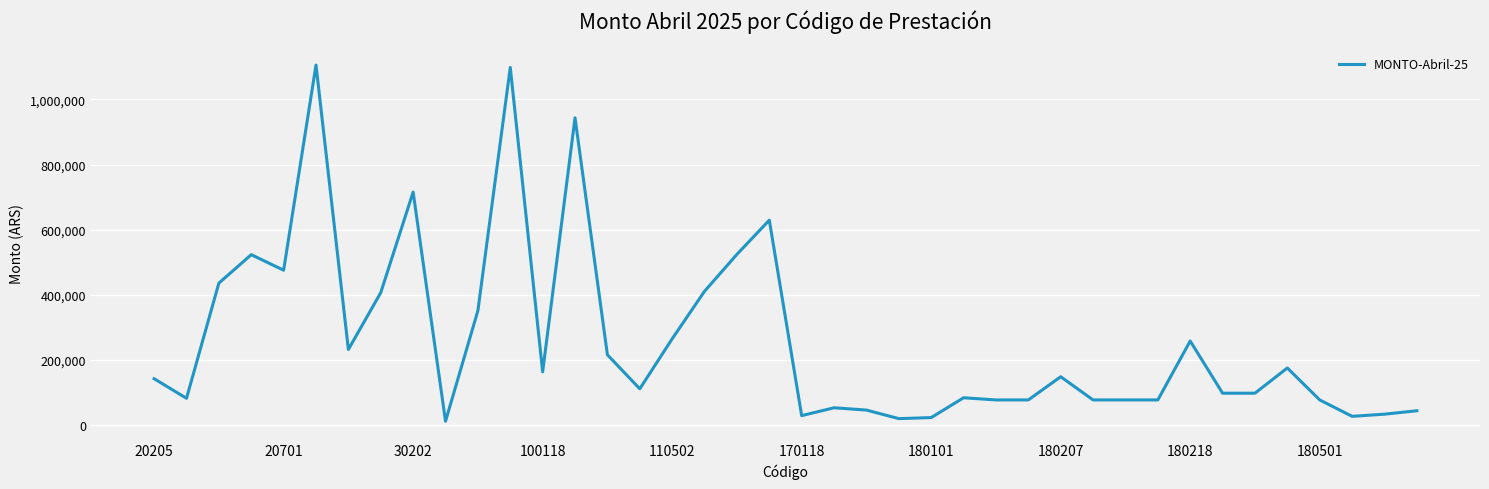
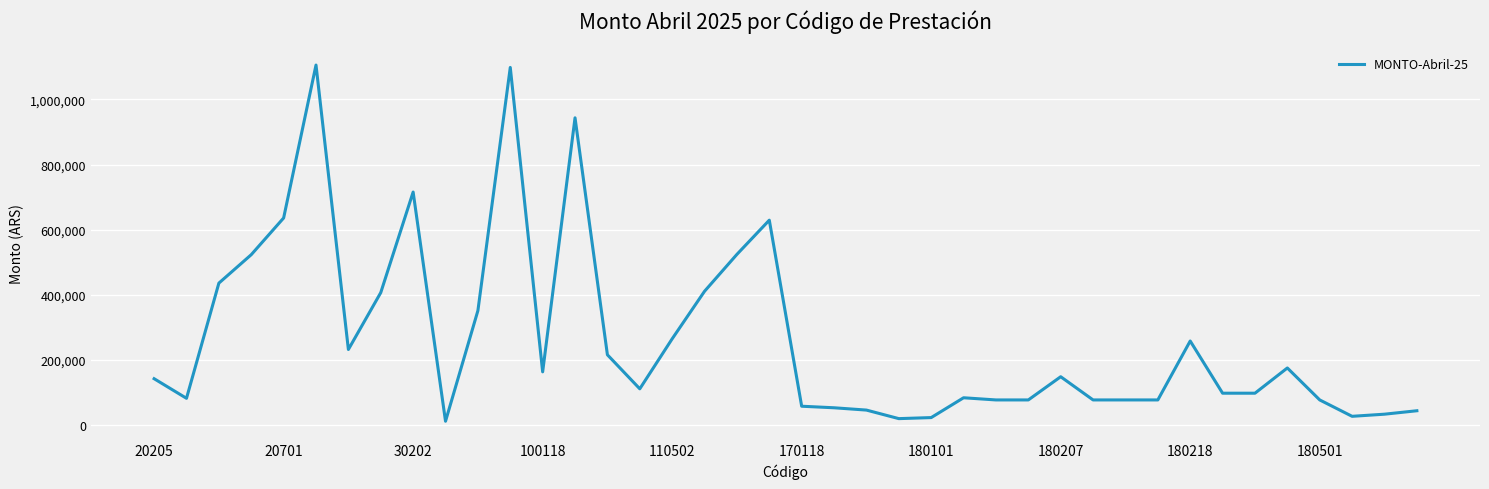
20701: 480,000 -> 640,000
170118: 30,000 -> 60,000
